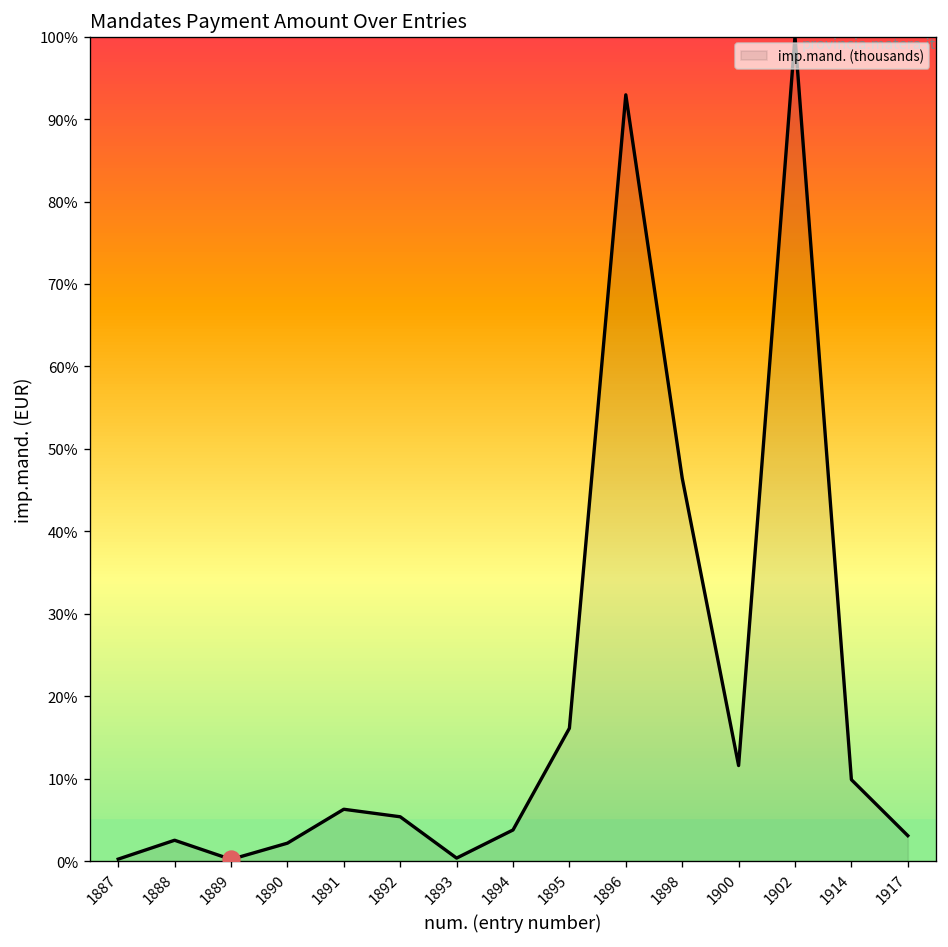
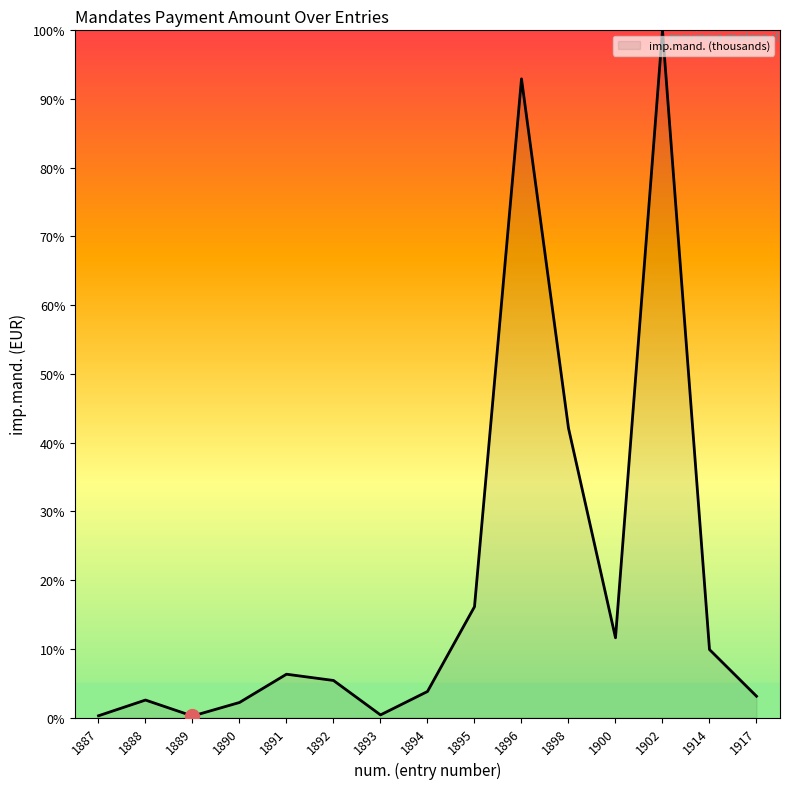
imp.mand. (thousands), 1898: 46% -> 42%
